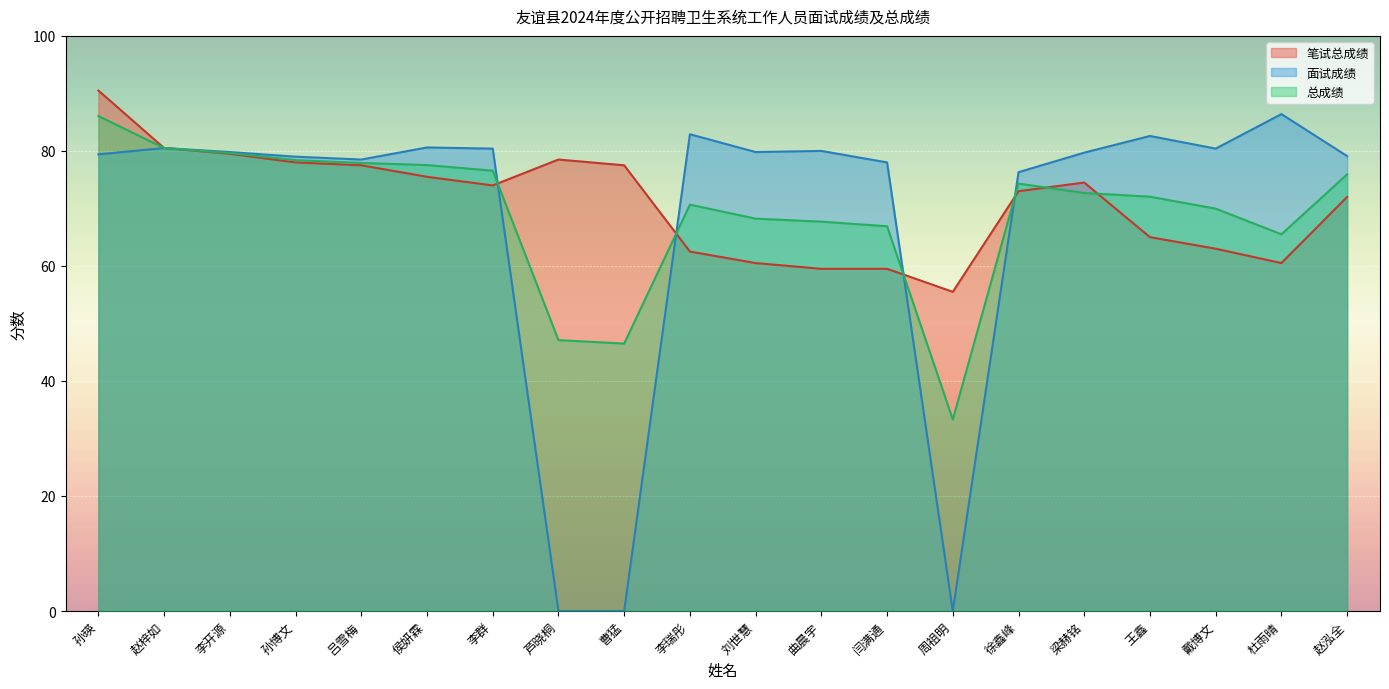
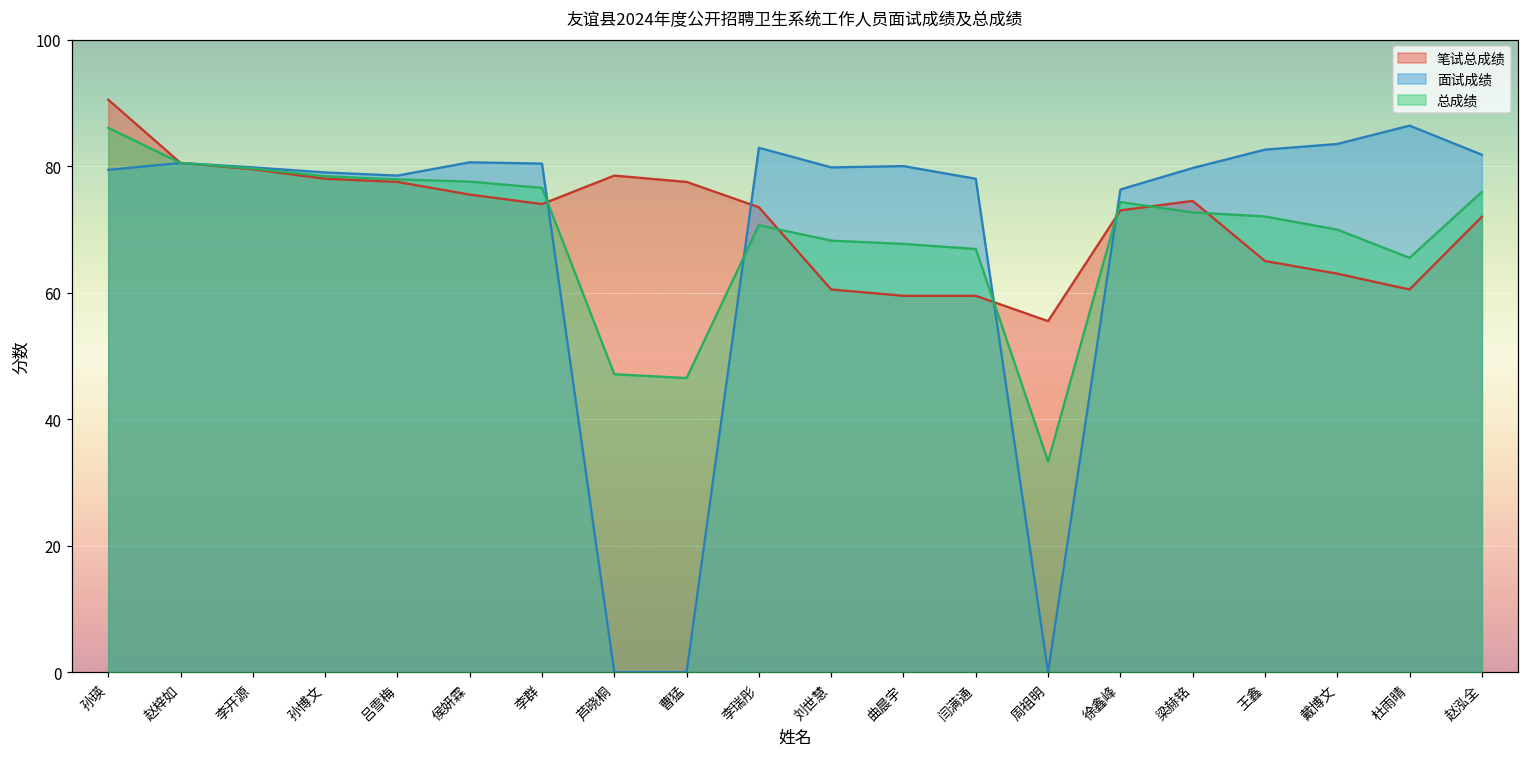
笔试总成绩, 李瑞彤: 63 -> 74
面试成绩, 戴博文: 80 -> 84
面试成绩, 赵泓全: 79 -> 82
